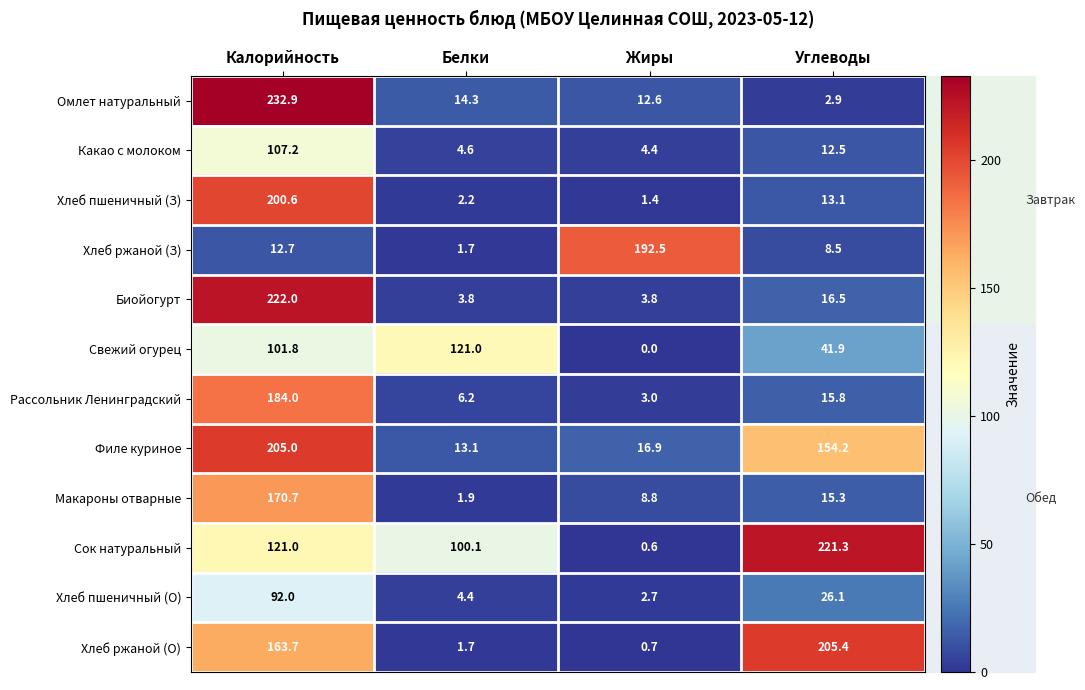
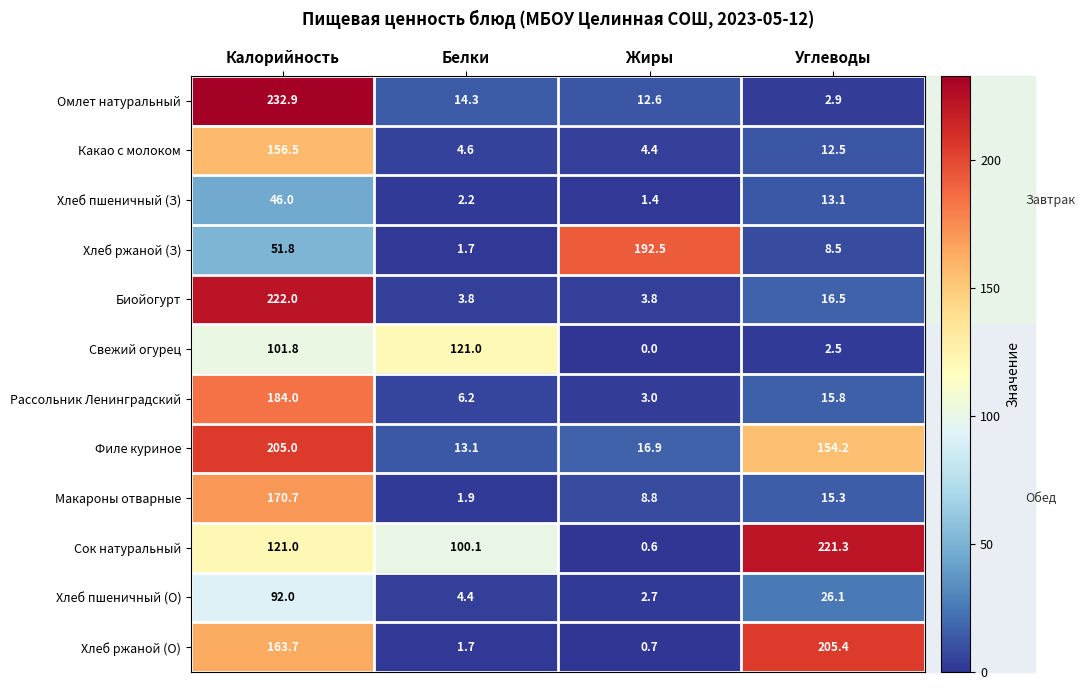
Какао с молоком, Калорийность: 107.2 -> 156.5
Хлеб пшеничный (З), Калорийность: 200.6 -> 46.0
Хлеб ржаной (З), Калорийность: 12.7 -> 51.8
Свежий огурец, Углеводы: 41.9 -> 2.5
